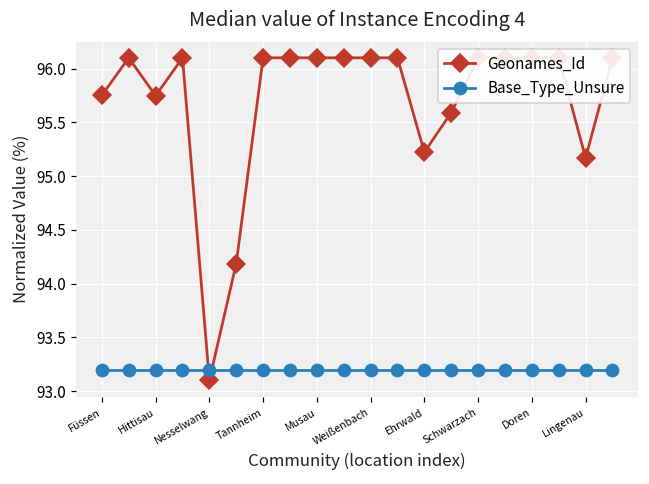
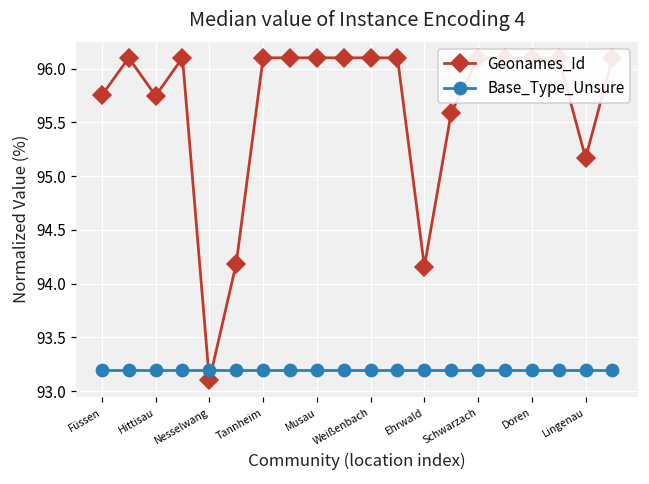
Geonames_Id, Ehrwald: 95.2 -> 94.2
